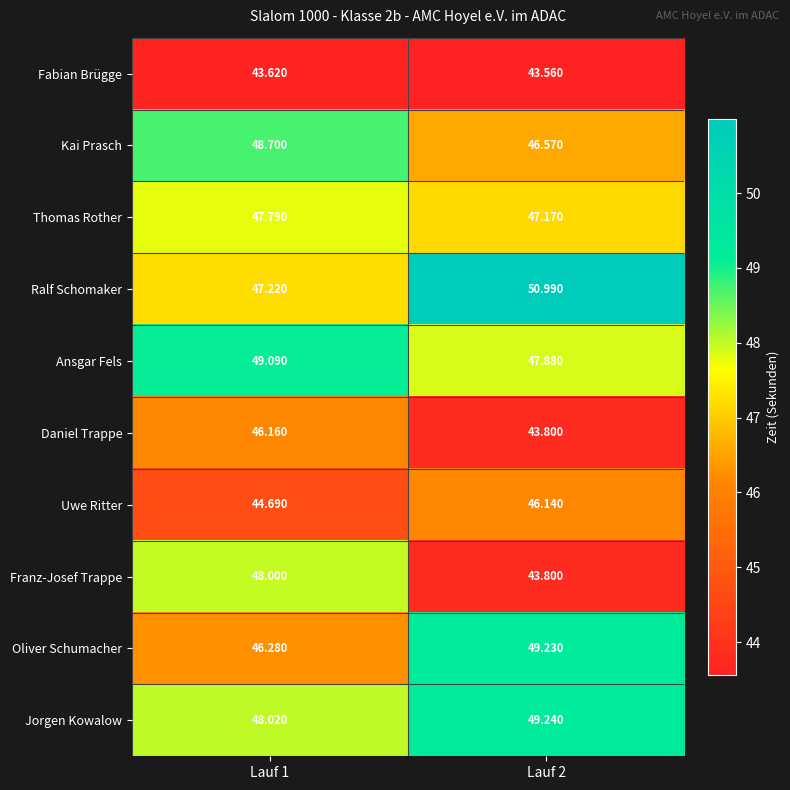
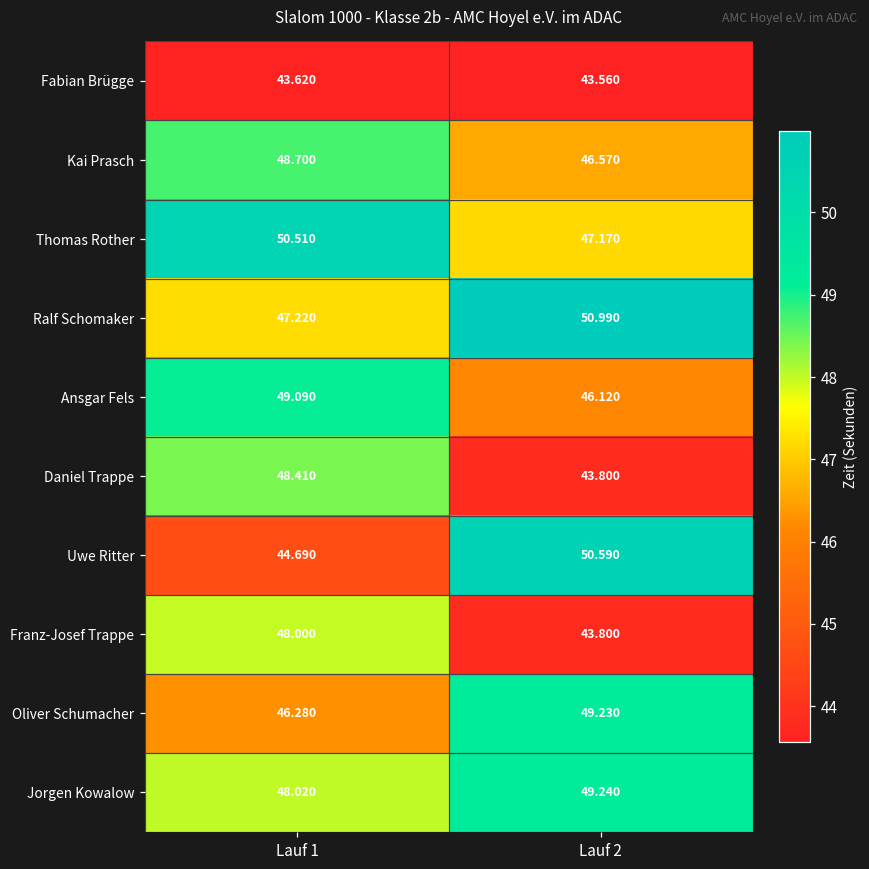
Thomas Rother, Lauf 1: 47.790 -> 50.510
Ansgar Fels, Lauf 2: 47.880 -> 46.120
Daniel Trappe, Lauf 1: 46.160 -> 48.410
Uwe Ritter, Lauf 2: 46.140 -> 50.590
